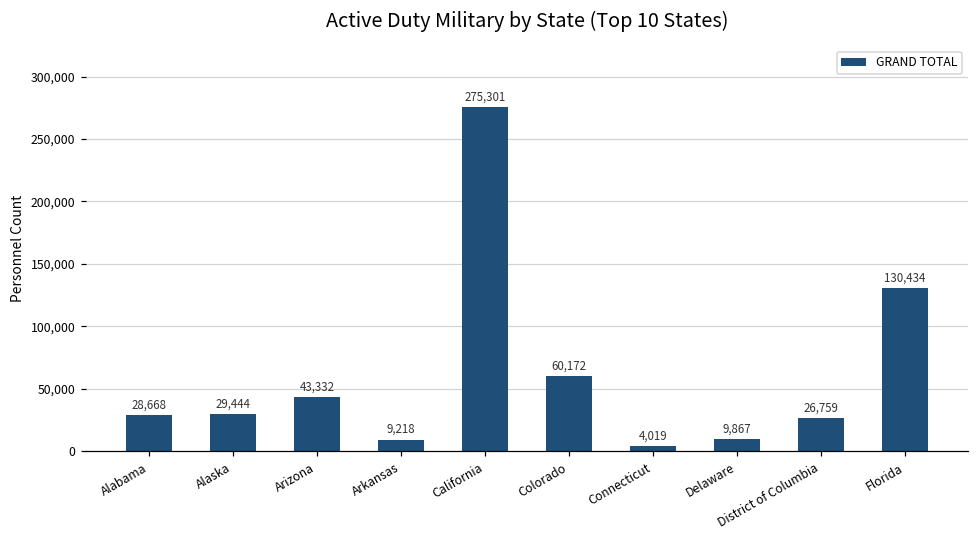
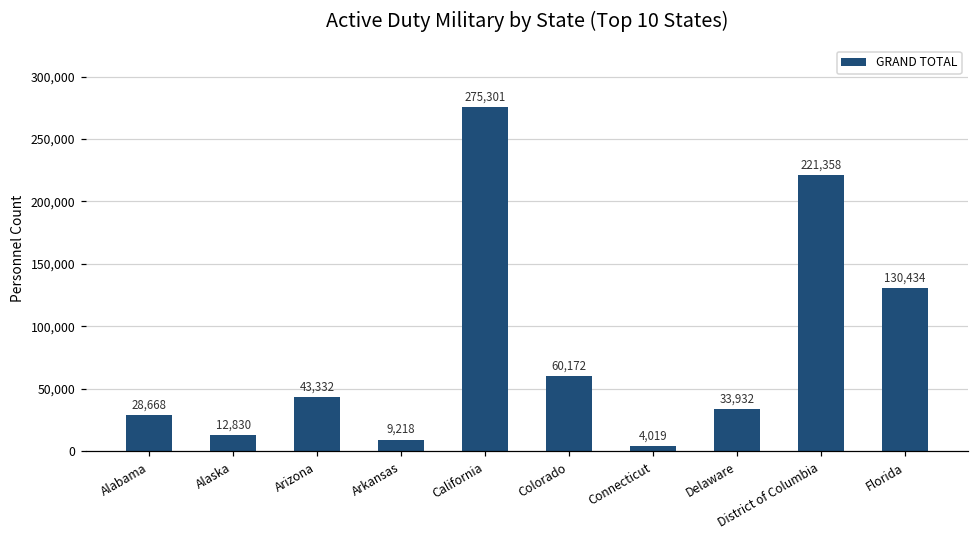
Alaska: 29,444 -> 12,830
Delaware: 9,867 -> 33,932
District of Columbia: 26,759 -> 221,358
